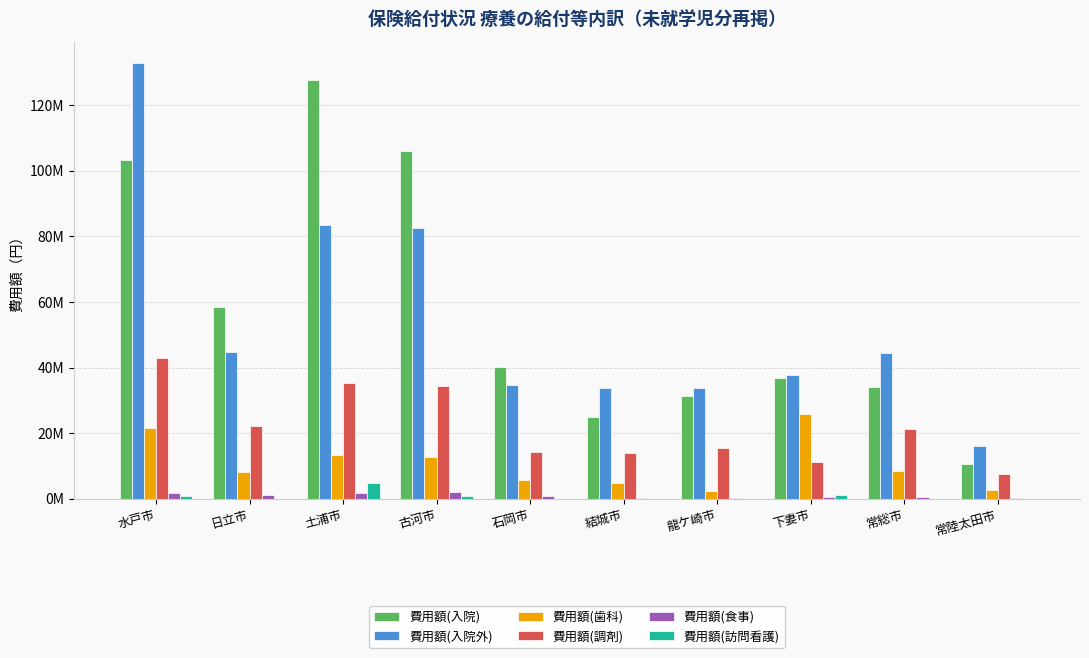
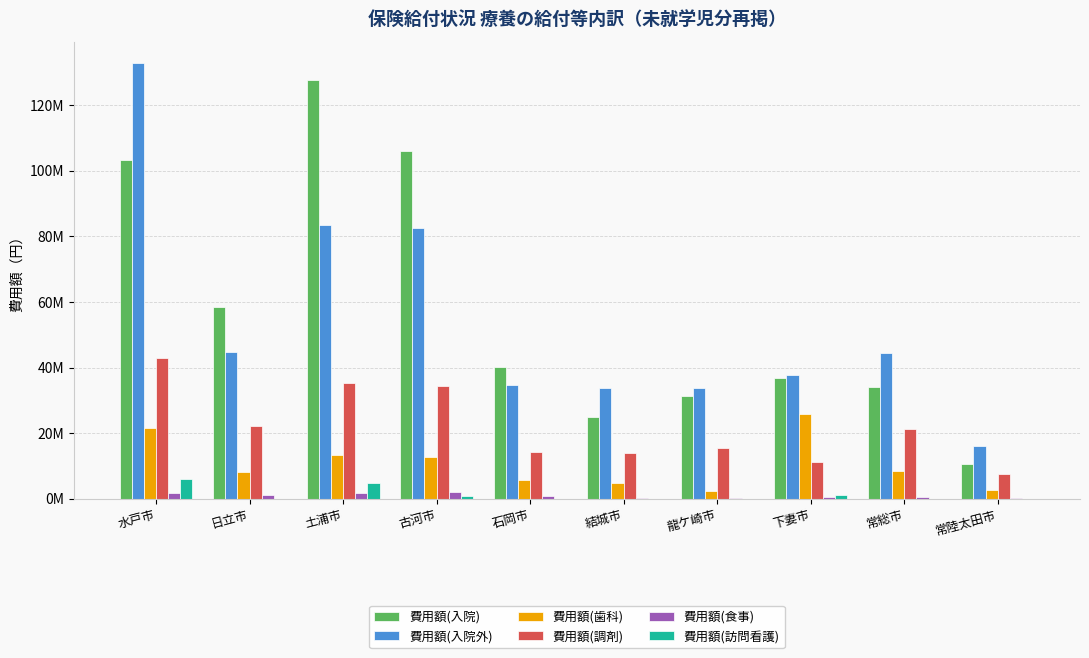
費用額(訪問看護), 水戸市: 1000000 -> 6000000
